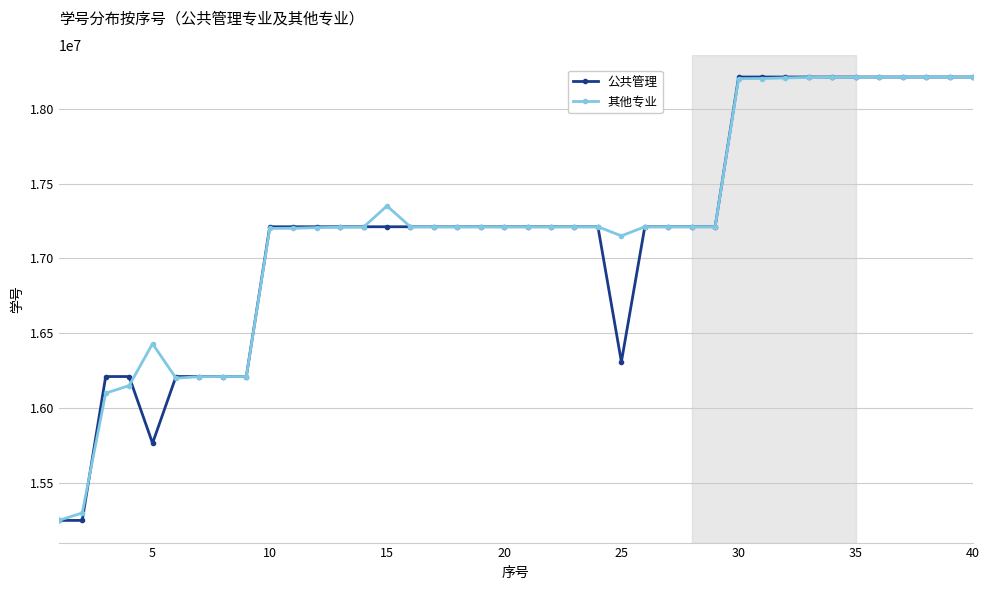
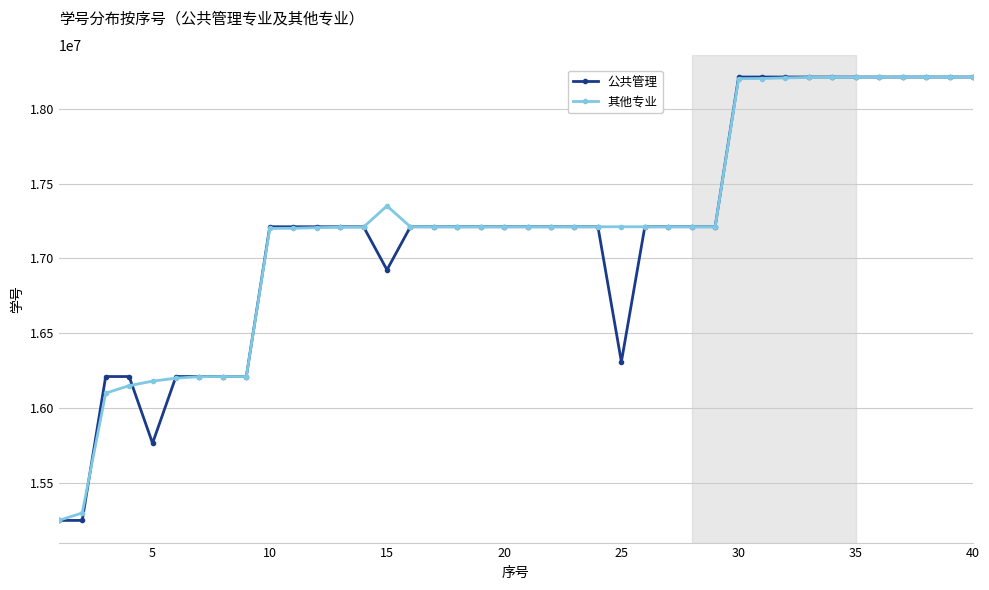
其他专业, 5: 16430000 -> 16180000
公共管理, 15: 17210000 -> 16920000
其他专业, 25: 17150000 -> 17210000
